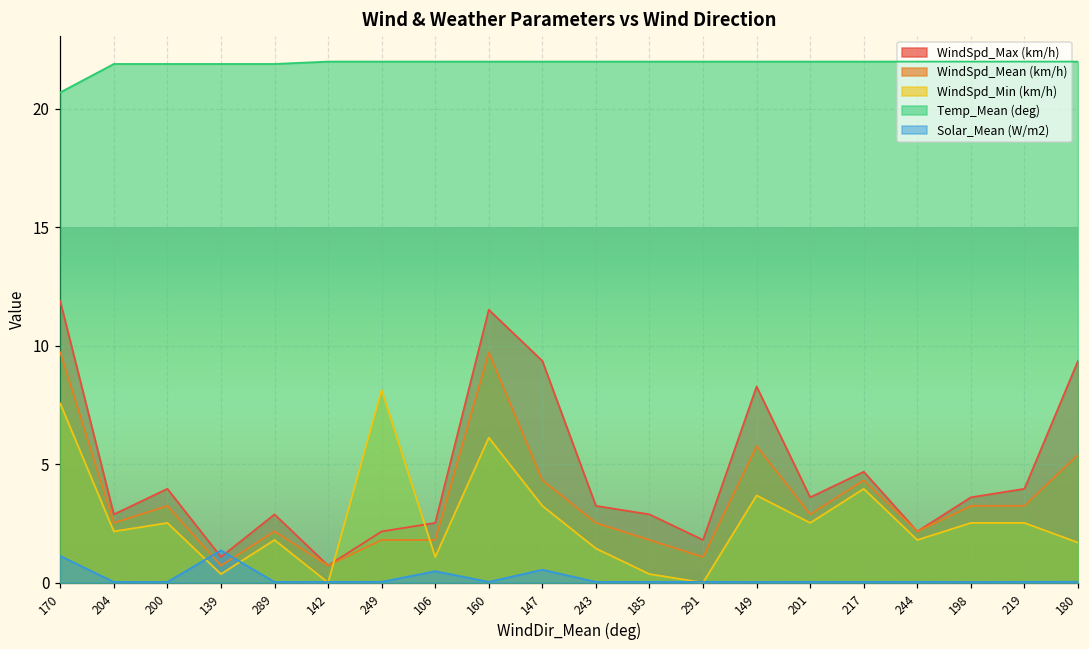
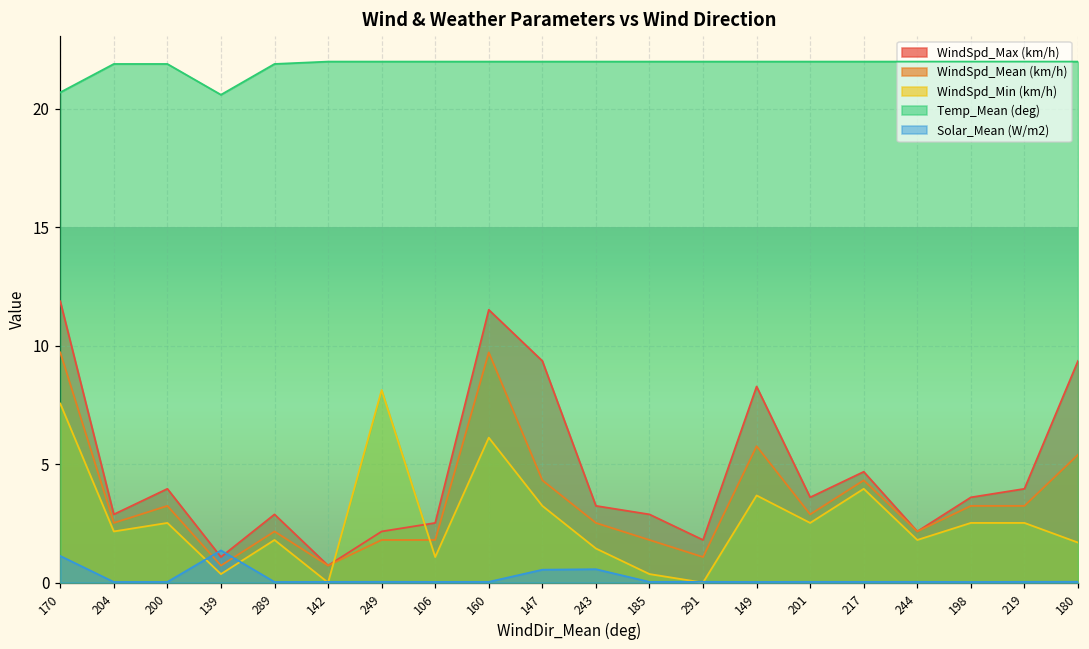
Temp_Mean (deg), 139: 21.9 -> 20.6
Solar_Mean (W/m2), 106: 0.5 -> 0.0
Solar_Mean (W/m2), 243: 0.0 -> 0.6
